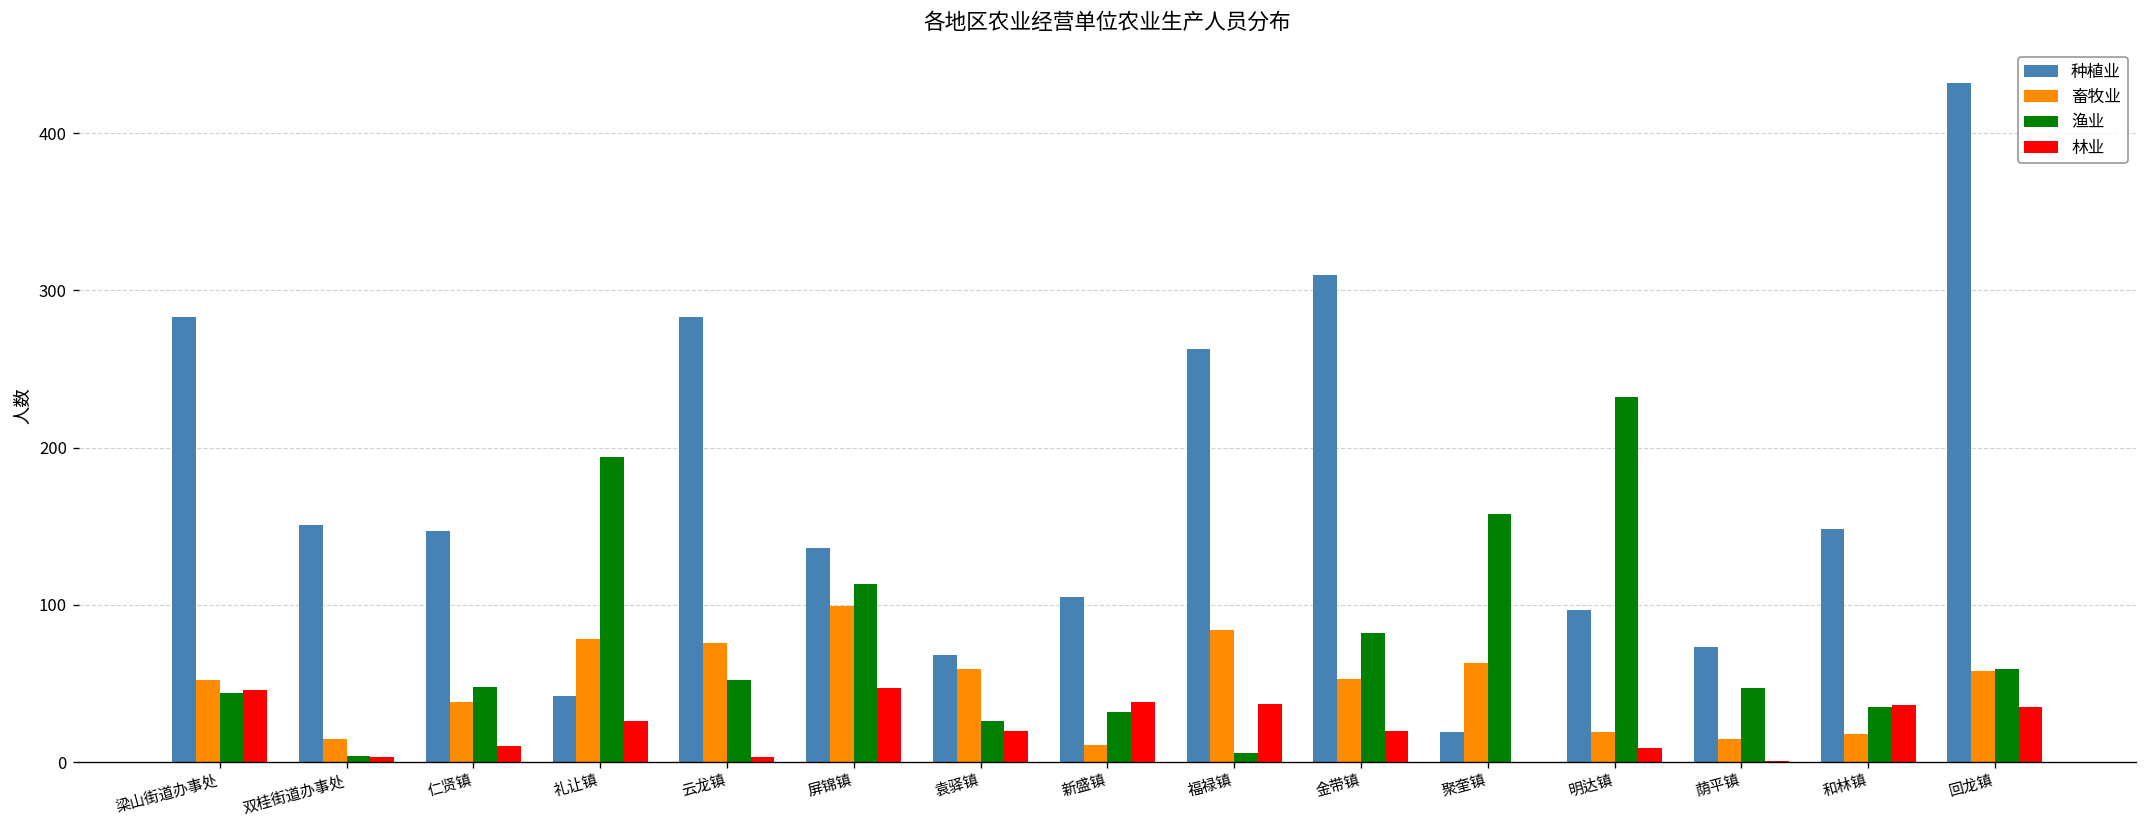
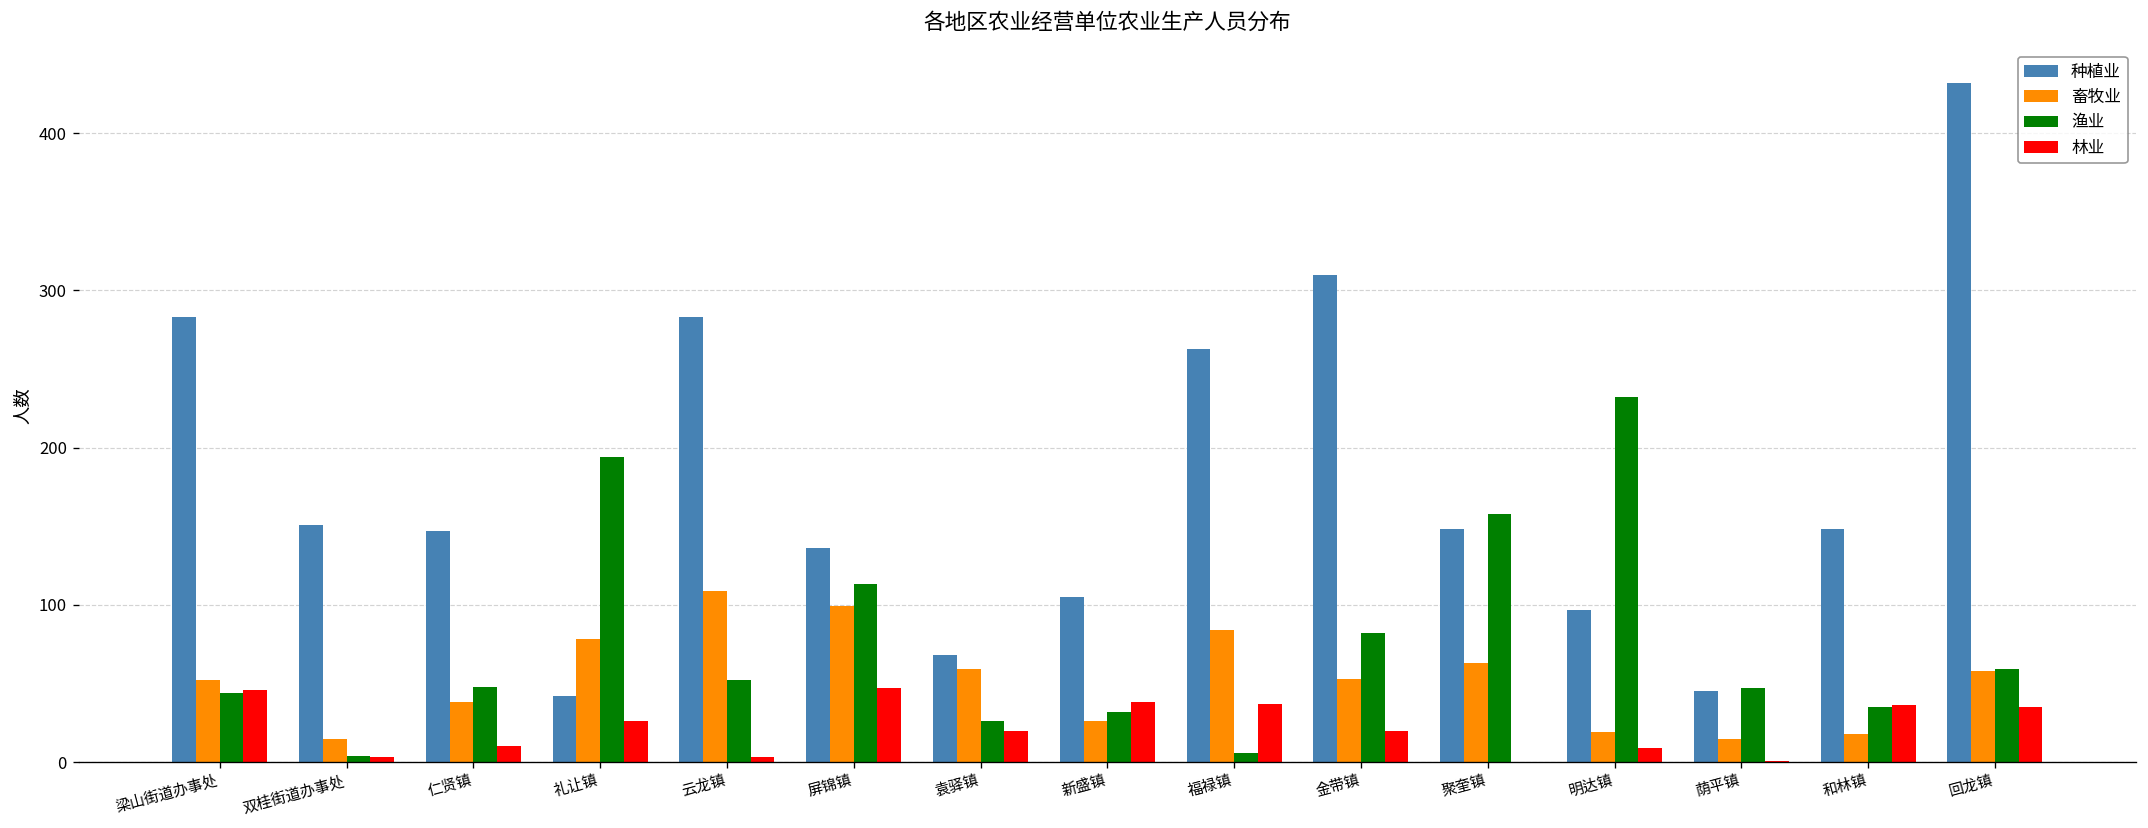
畜牧业, 云龙镇: 76 -> 109
畜牧业, 新盛镇: 11 -> 26
种植业, 聚奎镇: 19 -> 148
种植业, 荫平镇: 73 -> 45
